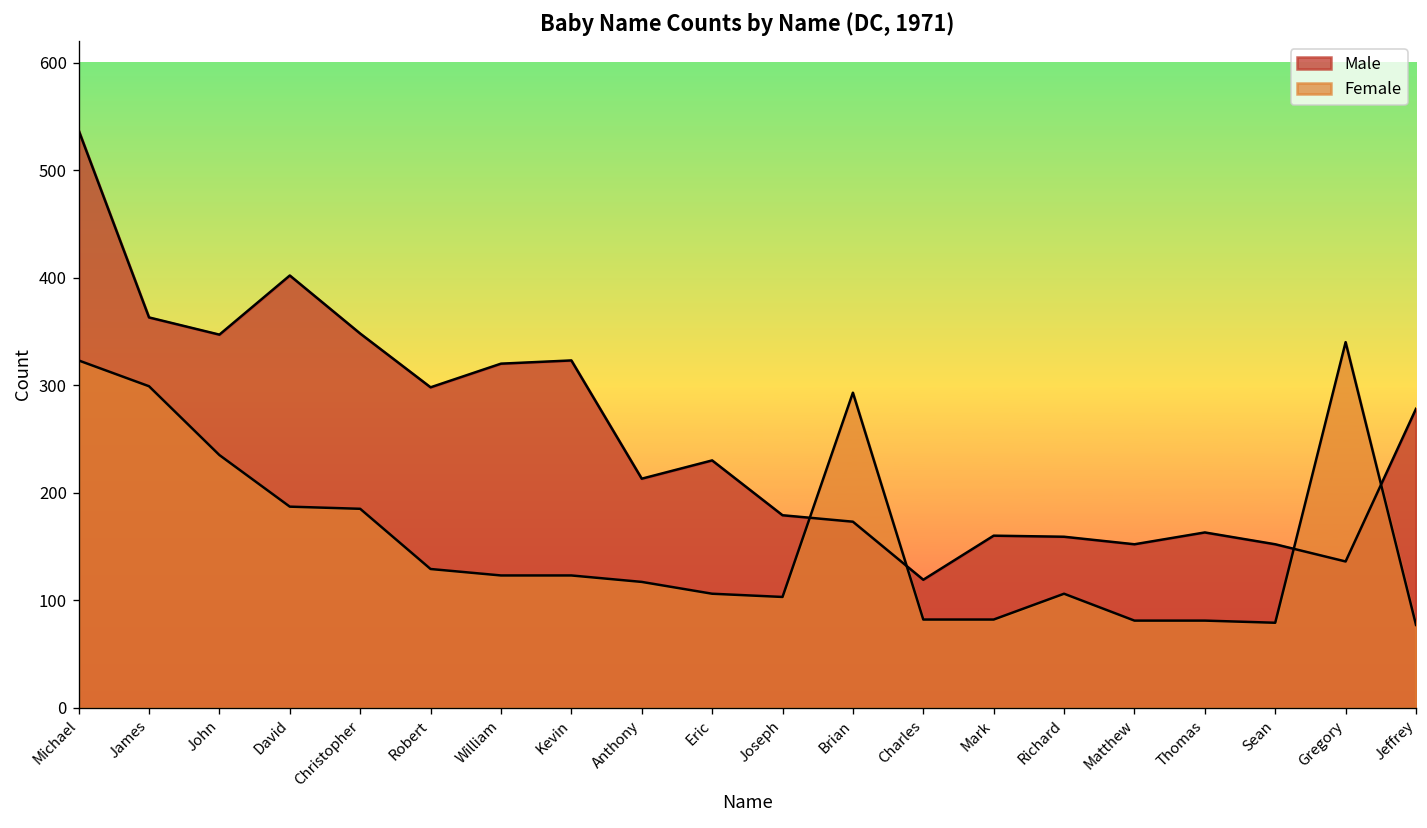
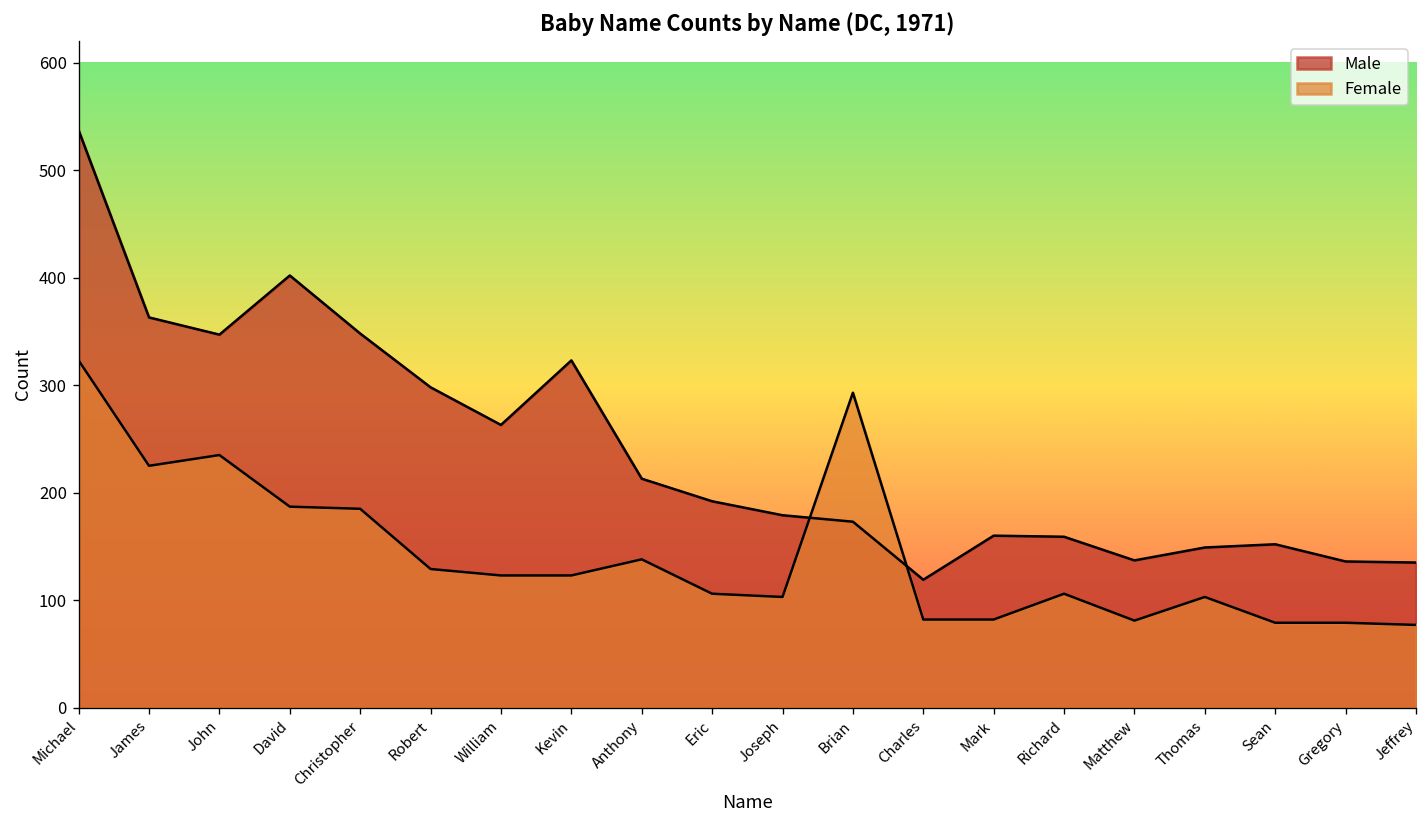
Female, James: 300 -> 230
Male, William: 320 -> 260
Female, Anthony: 120 -> 140
Male, Eric: 230 -> 190
Male, Matthew: 150 -> 140
Male, Thomas: 160 -> 150
Female, Thomas: 80 -> 100
Female, Gregory: 340 -> 80
Male, Jeffrey: 280 -> 140
